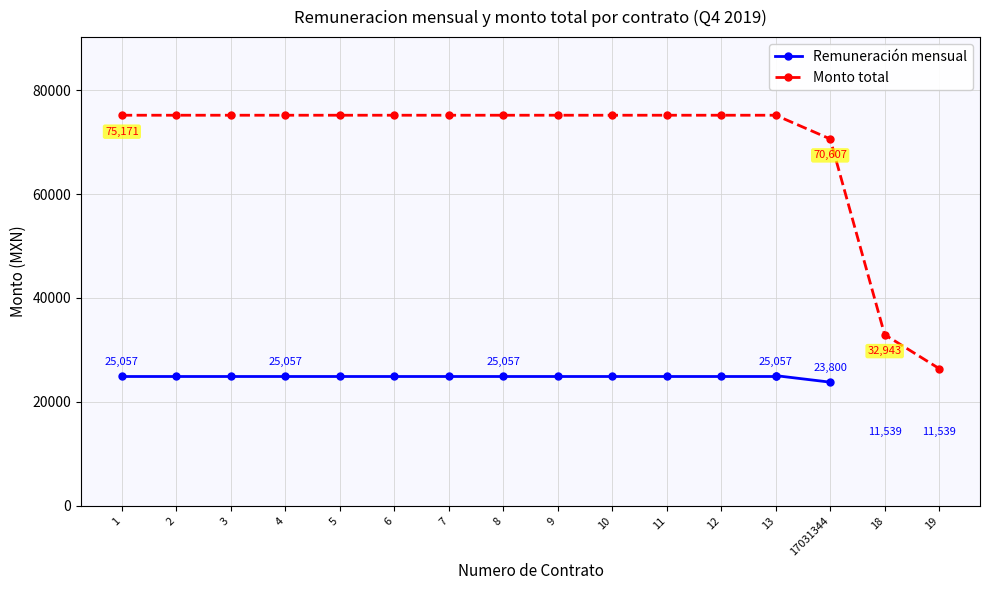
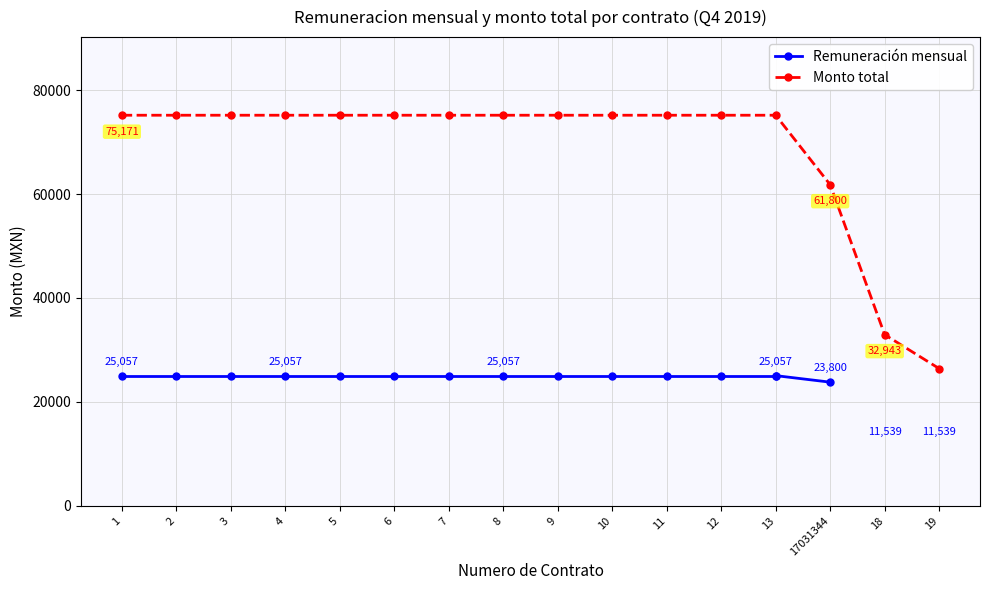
Monto total, 17031344: 70,607 -> 61,800
